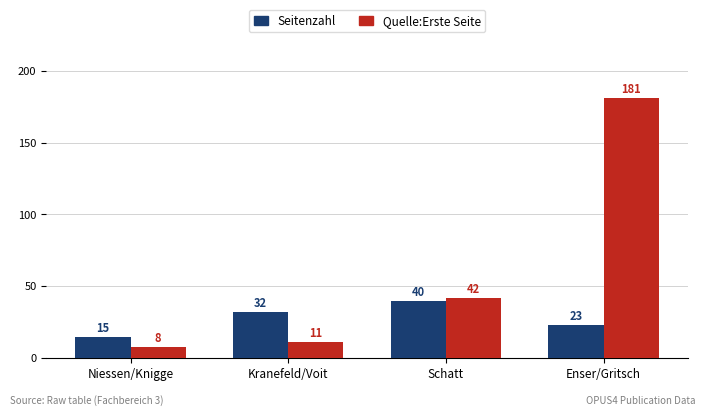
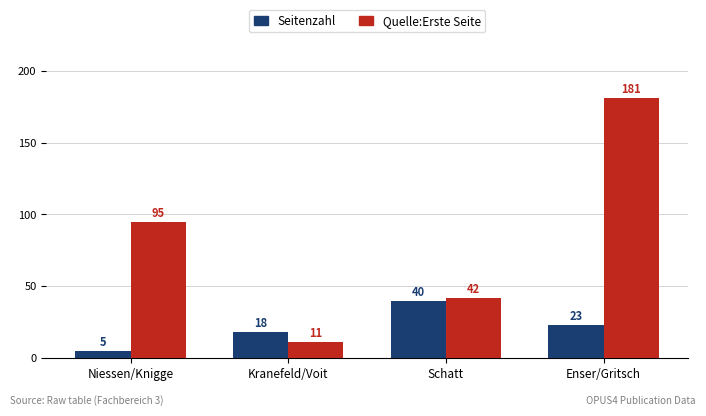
Seitenzahl, Niessen/Knigge: 15 -> 5
Quelle:Erste Seite, Niessen/Knigge: 8 -> 95
Seitenzahl, Kranefeld/Voit: 32 -> 18
